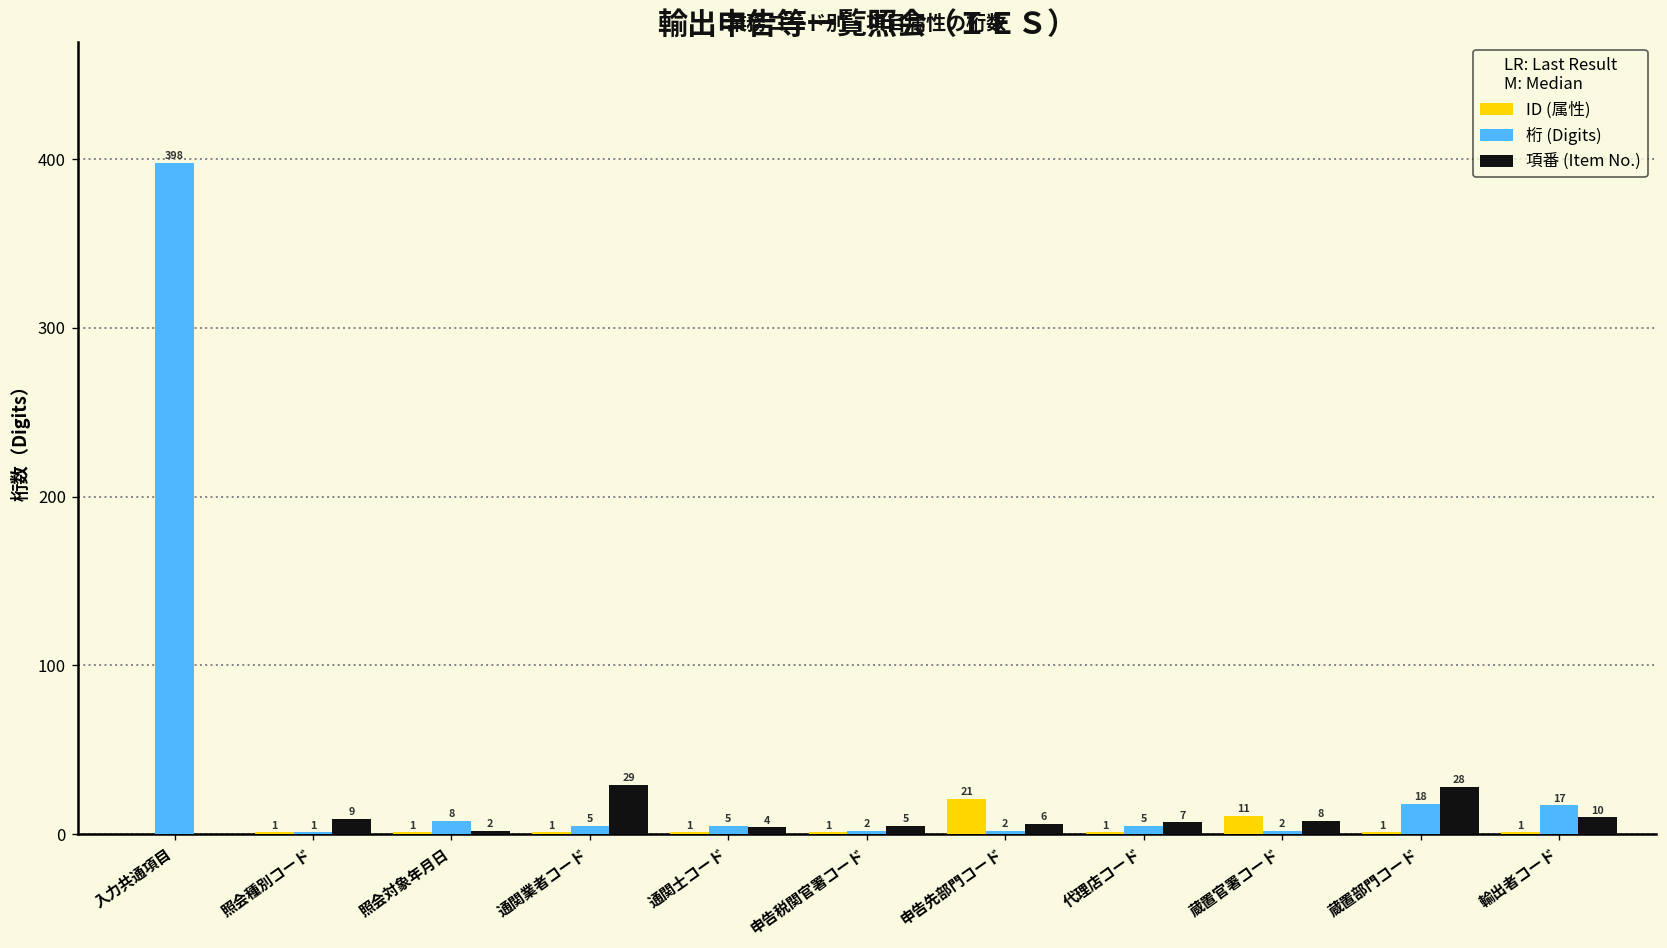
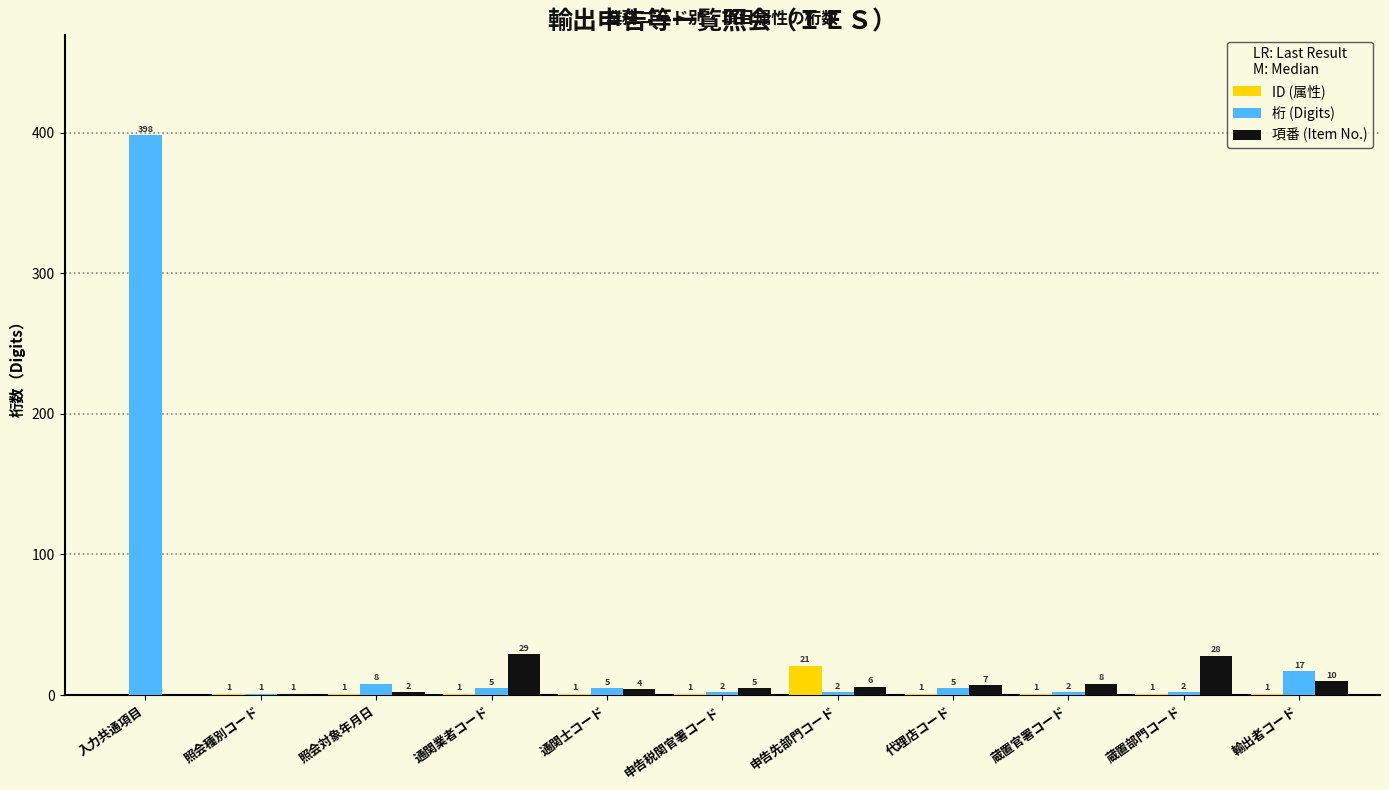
項番 (Item No.), 照会種別コード: 9 -> 1
ID (属性), 蔵置官署コード: 11 -> 1
桁 (Digits), 蔵置部門コード: 18 -> 2
